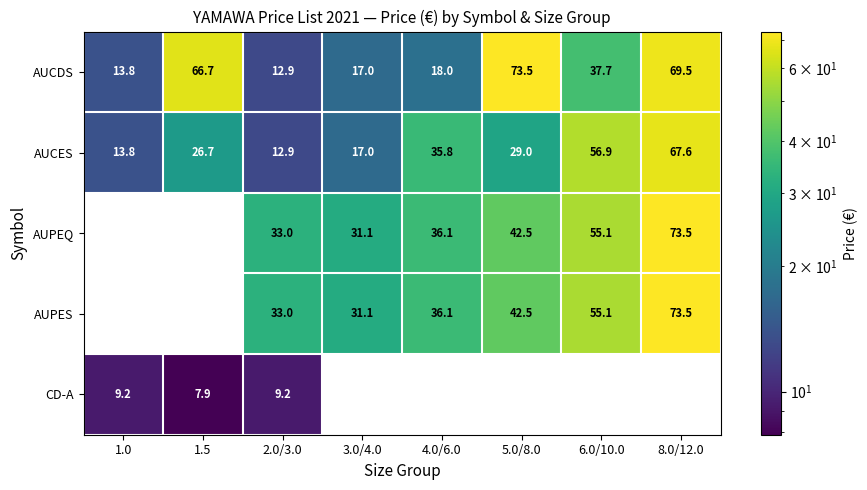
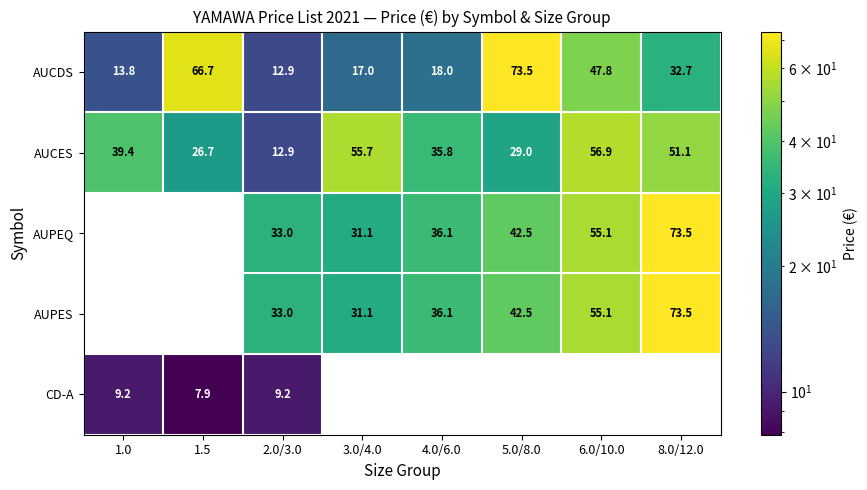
AUCDS, 6.0/10.0: 37.7 -> 47.8
AUCDS, 8.0/12.0: 69.5 -> 32.7
AUCES, 1.0: 13.8 -> 39.4
AUCES, 3.0/4.0: 17.0 -> 55.7
AUCES, 8.0/12.0: 67.6 -> 51.1
